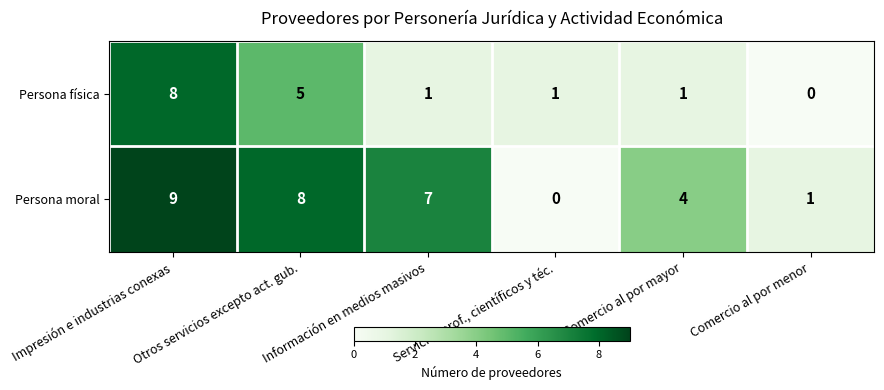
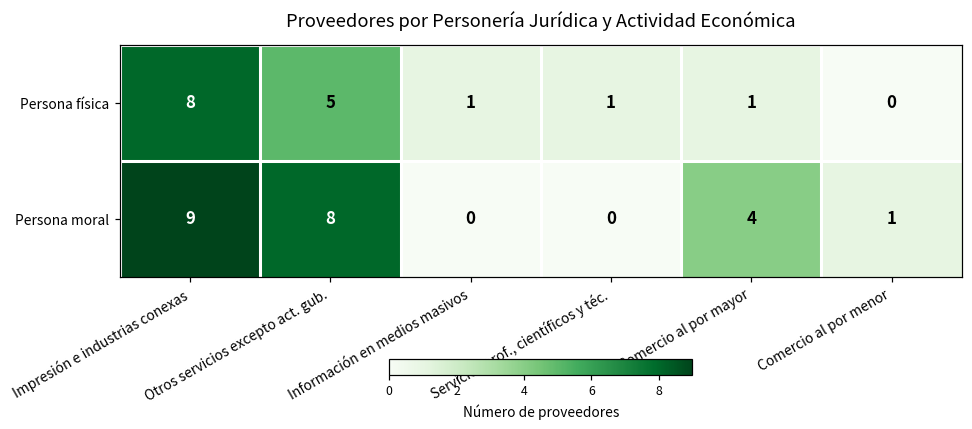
Persona moral, Información en medios masivos: 7 -> 0
